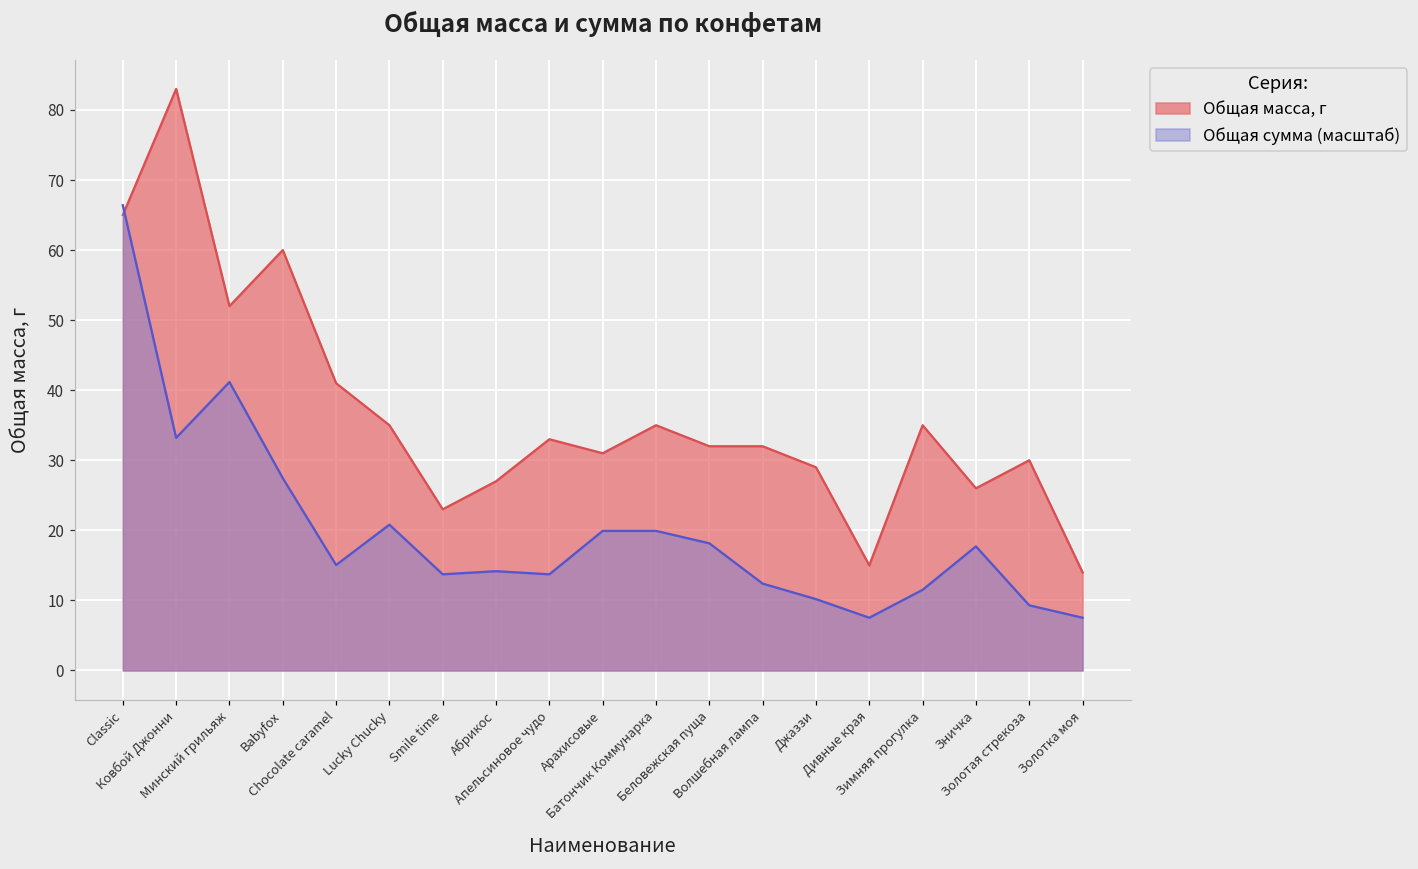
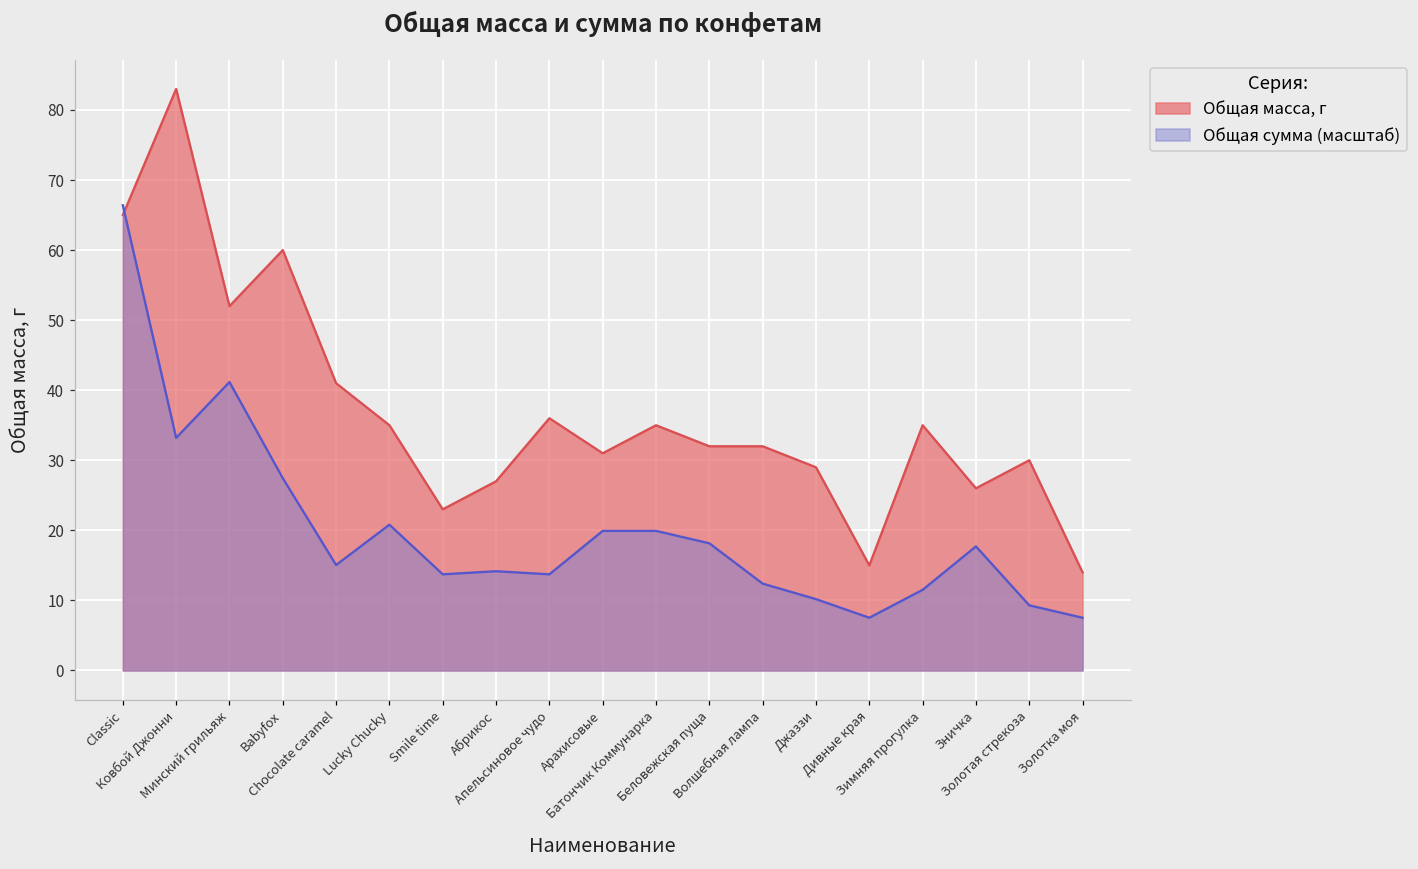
Общая масса, г, Апельсиновое чудо: 33 -> 36
